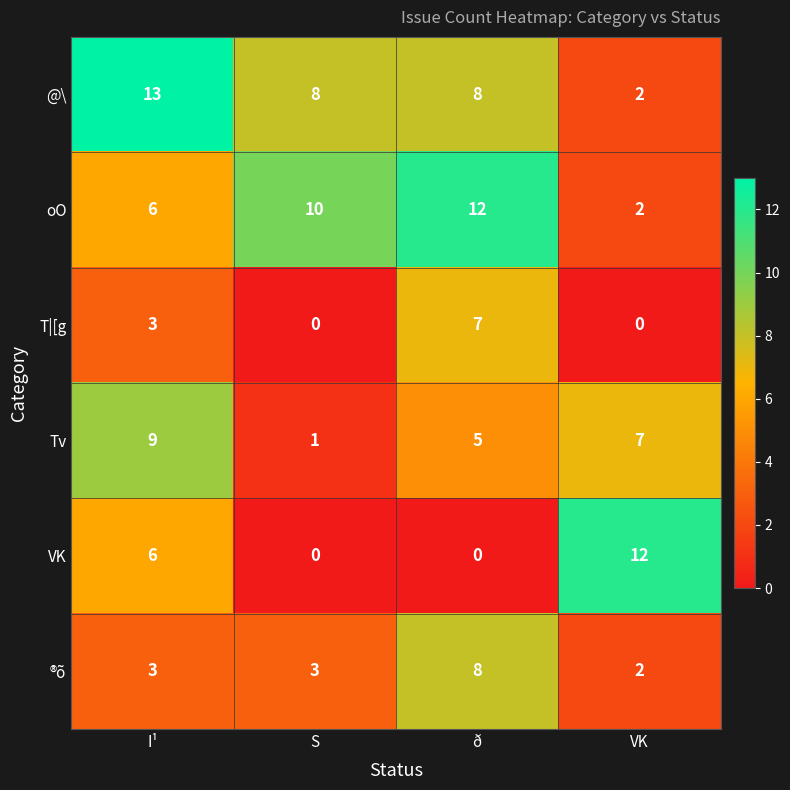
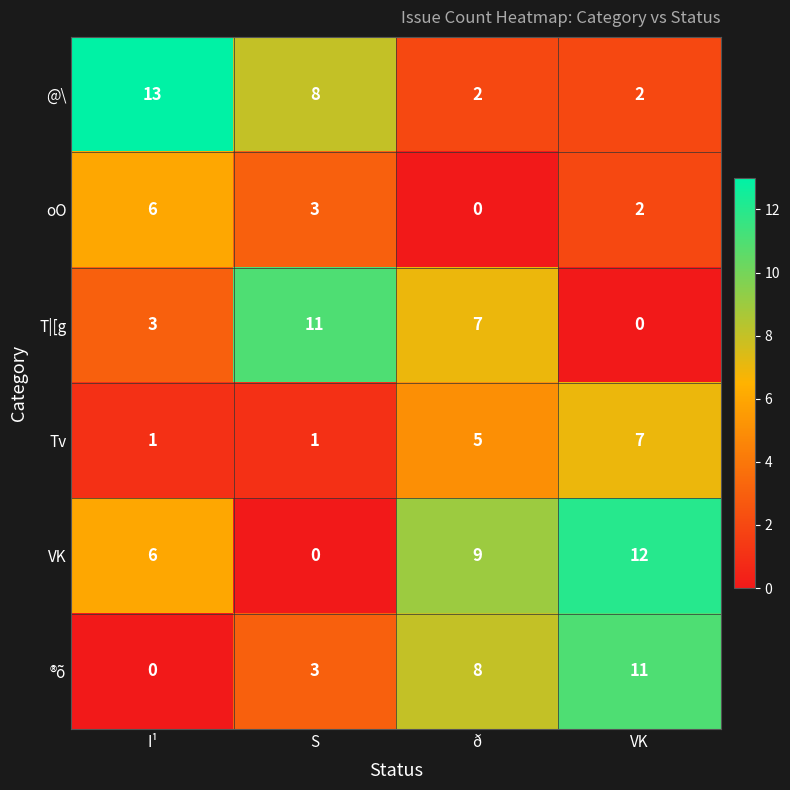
@\, ð: 8 -> 2
oO, S: 10 -> 3
oO, ð: 12 -> 0
T|[g, S: 0 -> 11
Tv, I¹: 9 -> 1
VK, ð: 0 -> 9
®õ, I¹: 3 -> 0
®õ, VK: 2 -> 11
